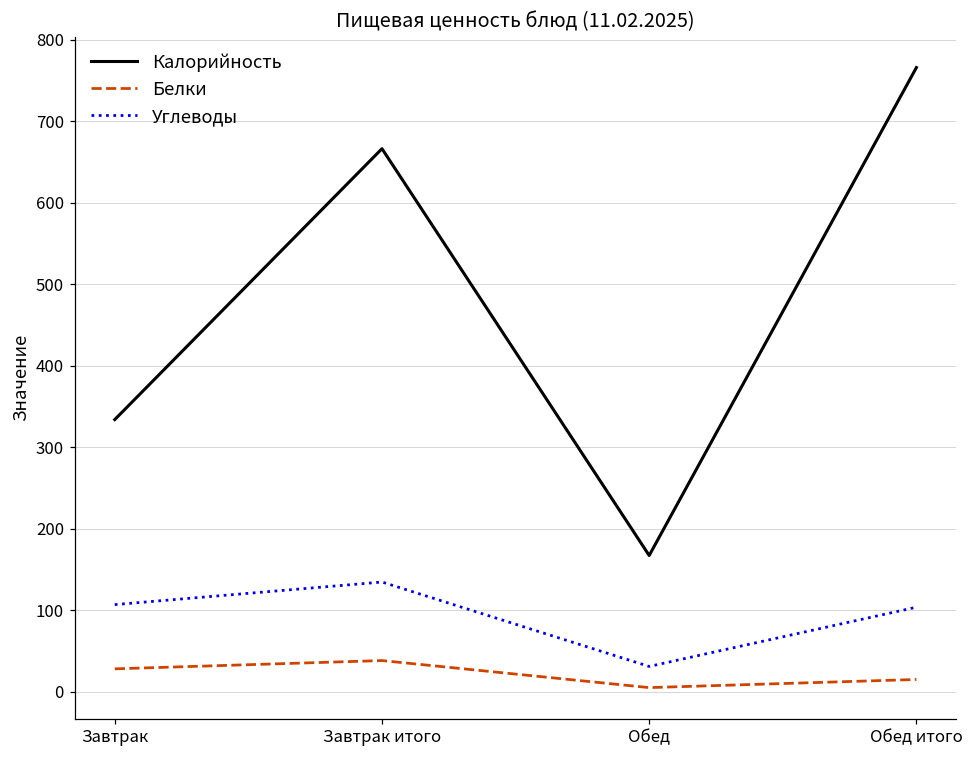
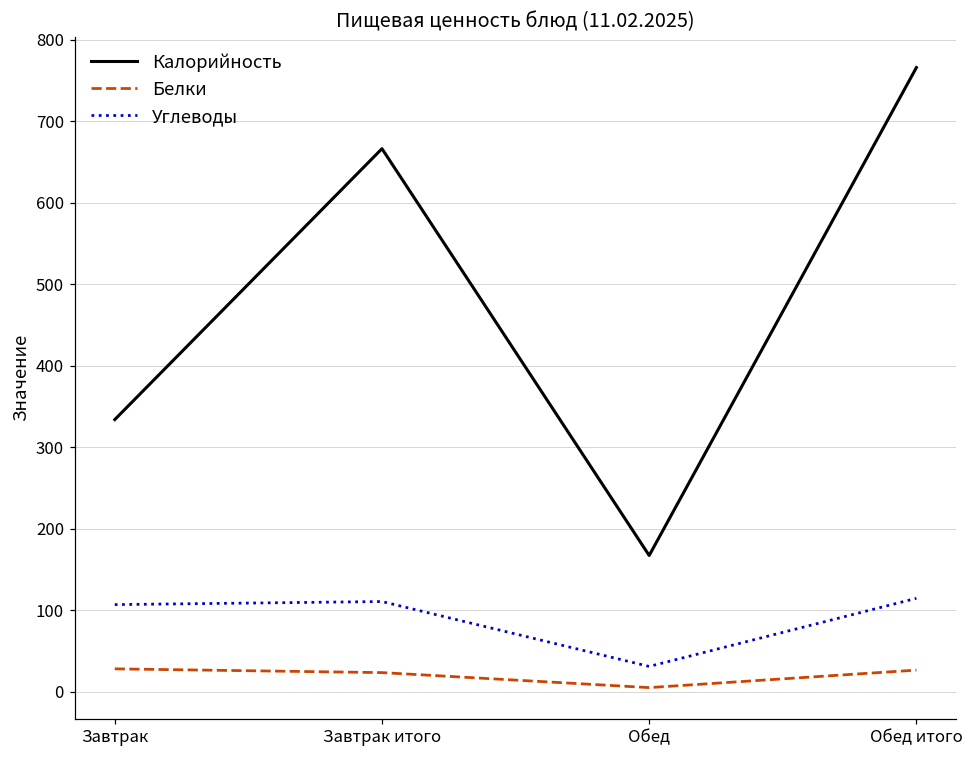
Белки, Завтрак итого: 40 -> 20
Углеводы, Завтрак итого: 130 -> 110
Белки, Обед итого: 10 -> 30
Углеводы, Обед итого: 100 -> 110
